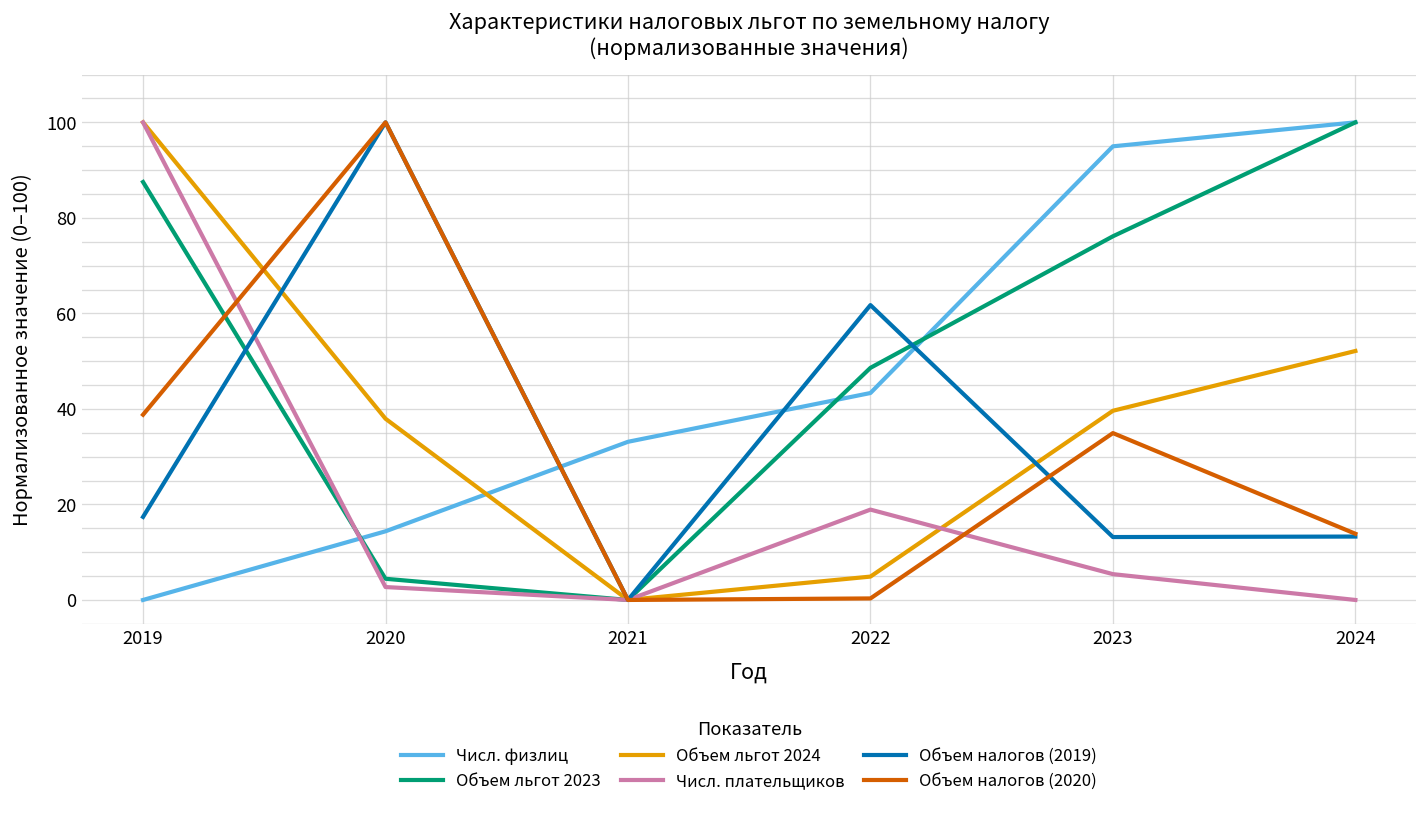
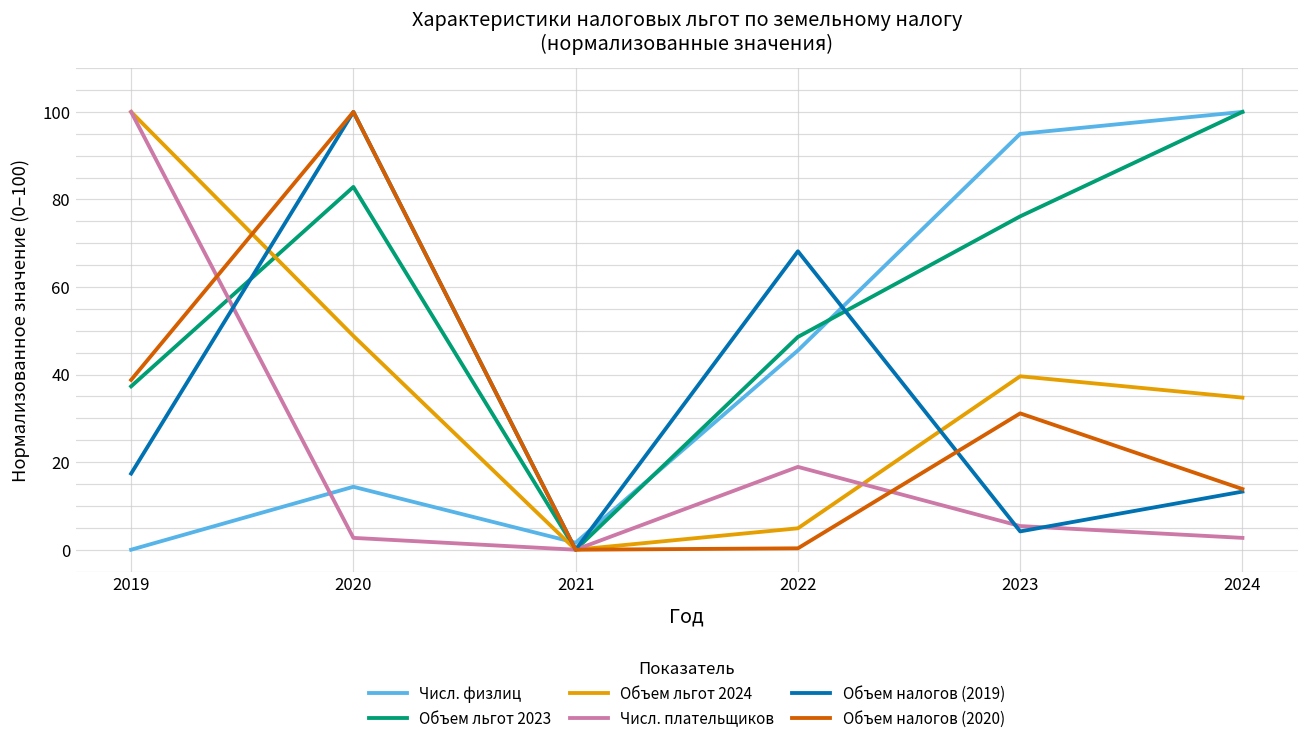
Объем льгот 2023, 2019: 88 -> 37
Объем льгот 2023, 2020: 4 -> 83
Объем льгот 2024, 2020: 38 -> 49
Числ. физлиц, 2021: 33 -> 2
Числ. физлиц, 2022: 43 -> 46
Объем налогов (2019), 2022: 62 -> 68
Объем налогов (2019), 2023: 13 -> 4
Объем налогов (2020), 2023: 35 -> 31
Объем льгот 2024, 2024: 52 -> 35
Числ. плательщиков, 2024: 0 -> 3
